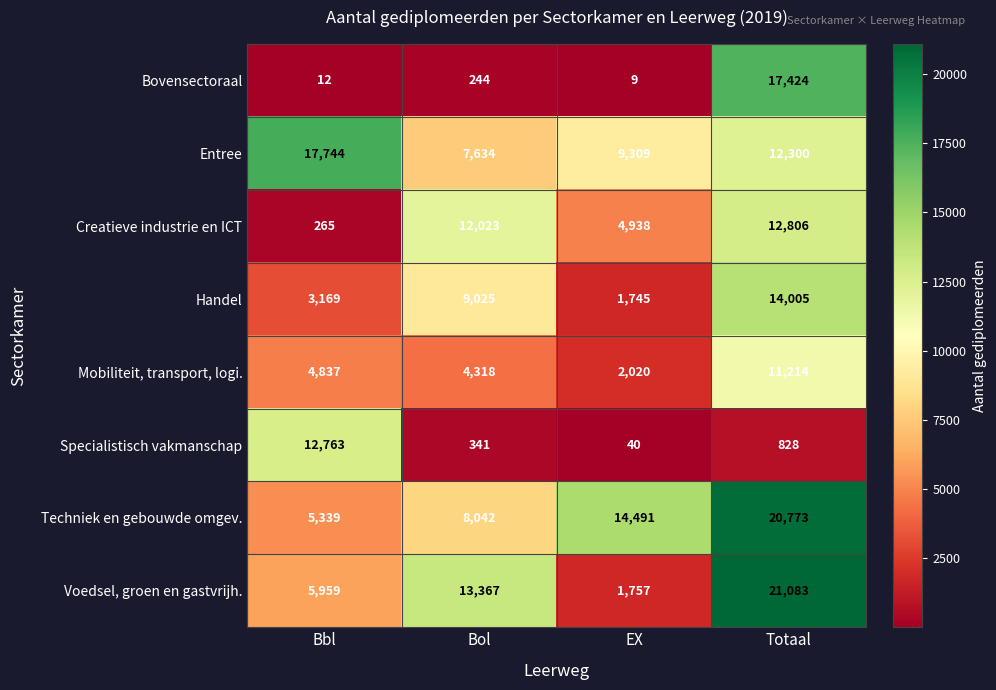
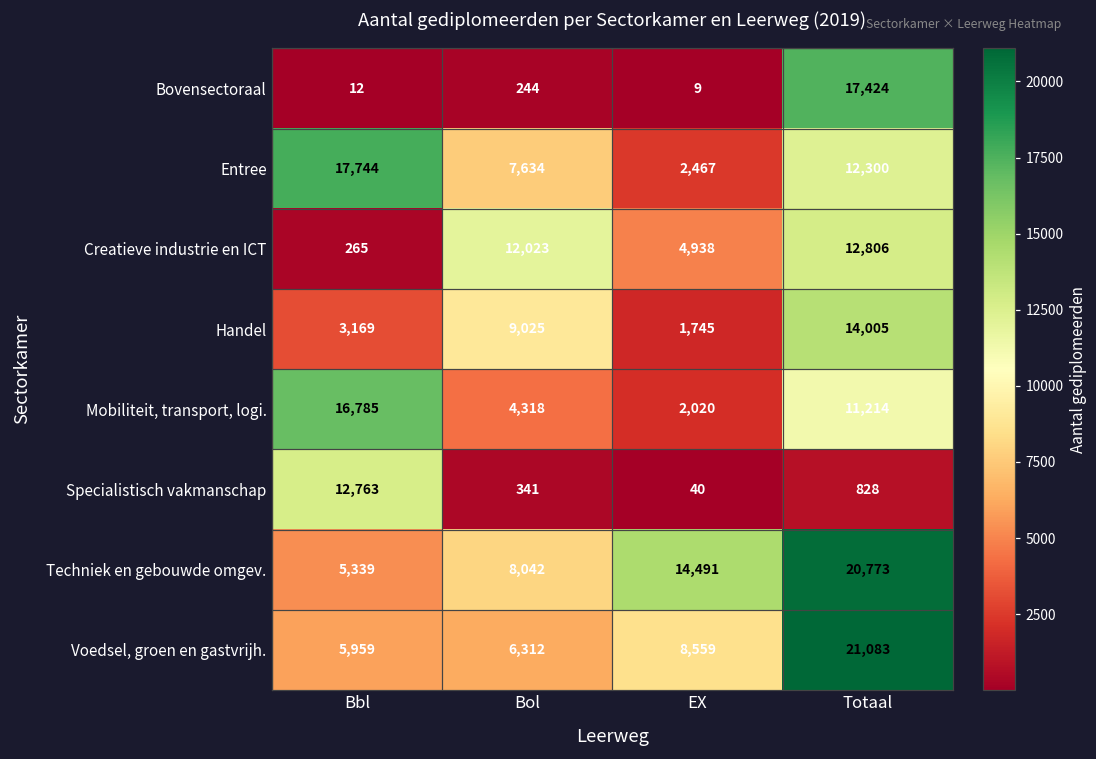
Entree, EX: 9,309 -> 2,467
Mobiliteit, transport, logi., Bbl: 4,837 -> 16,785
Voedsel, groen en gastvrijh., Bol: 13,367 -> 6,312
Voedsel, groen en gastvrijh., EX: 1,757 -> 8,559
